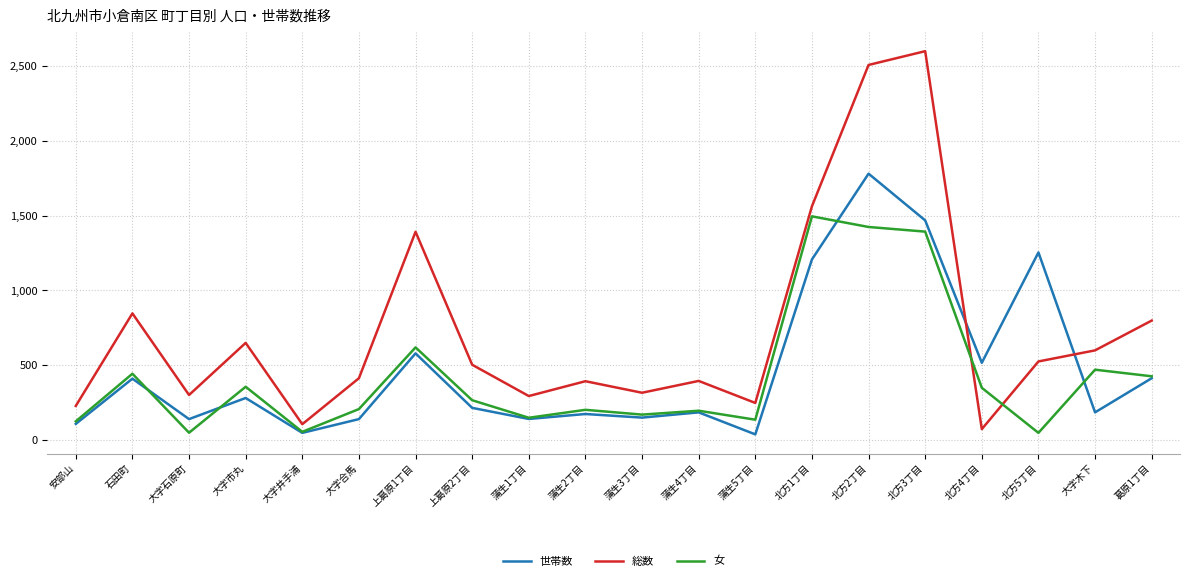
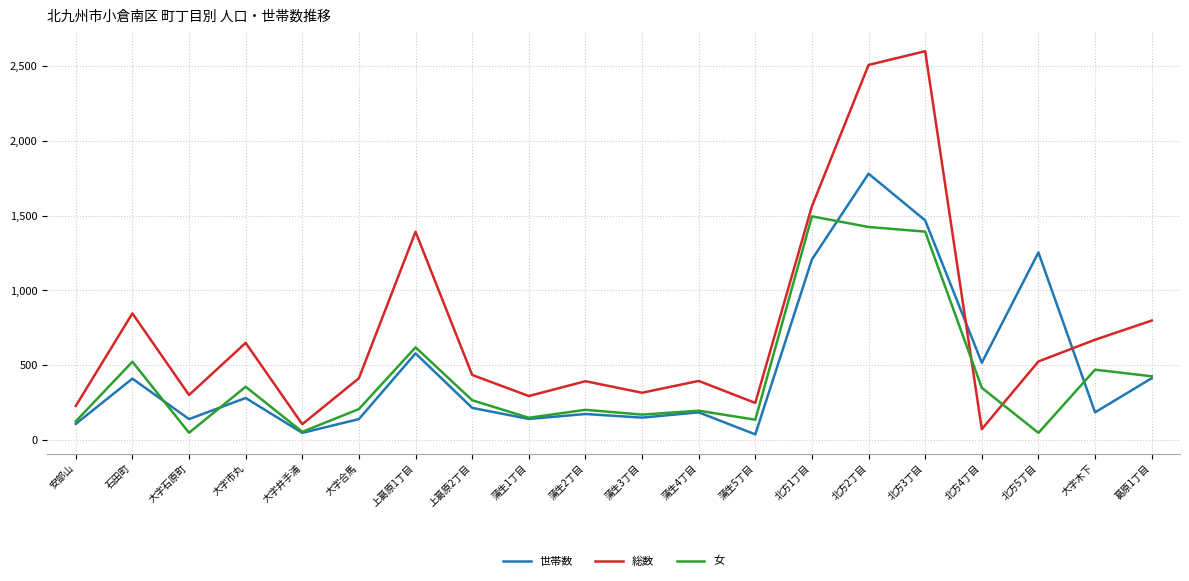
女, 石田町: 440 -> 520
総数, 上葛原2丁目: 500 -> 440
総数, 大字木下: 600 -> 670
